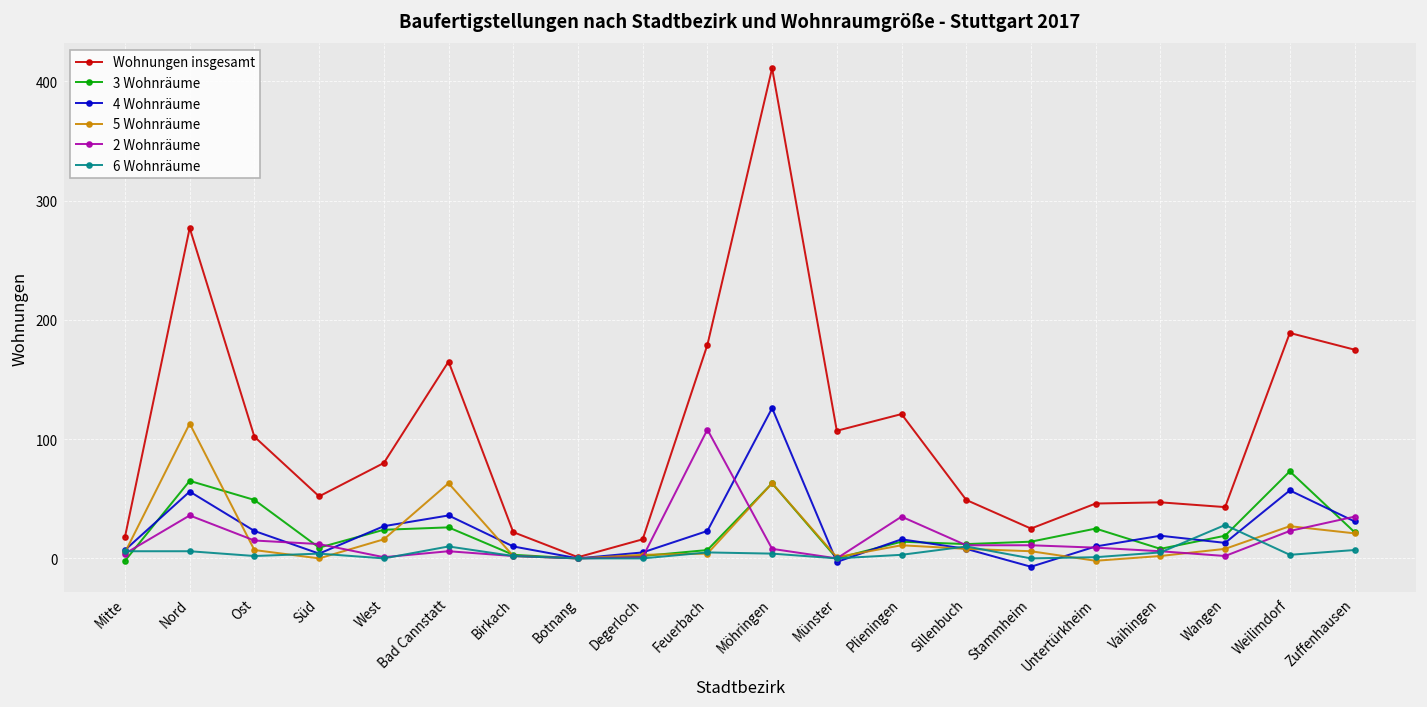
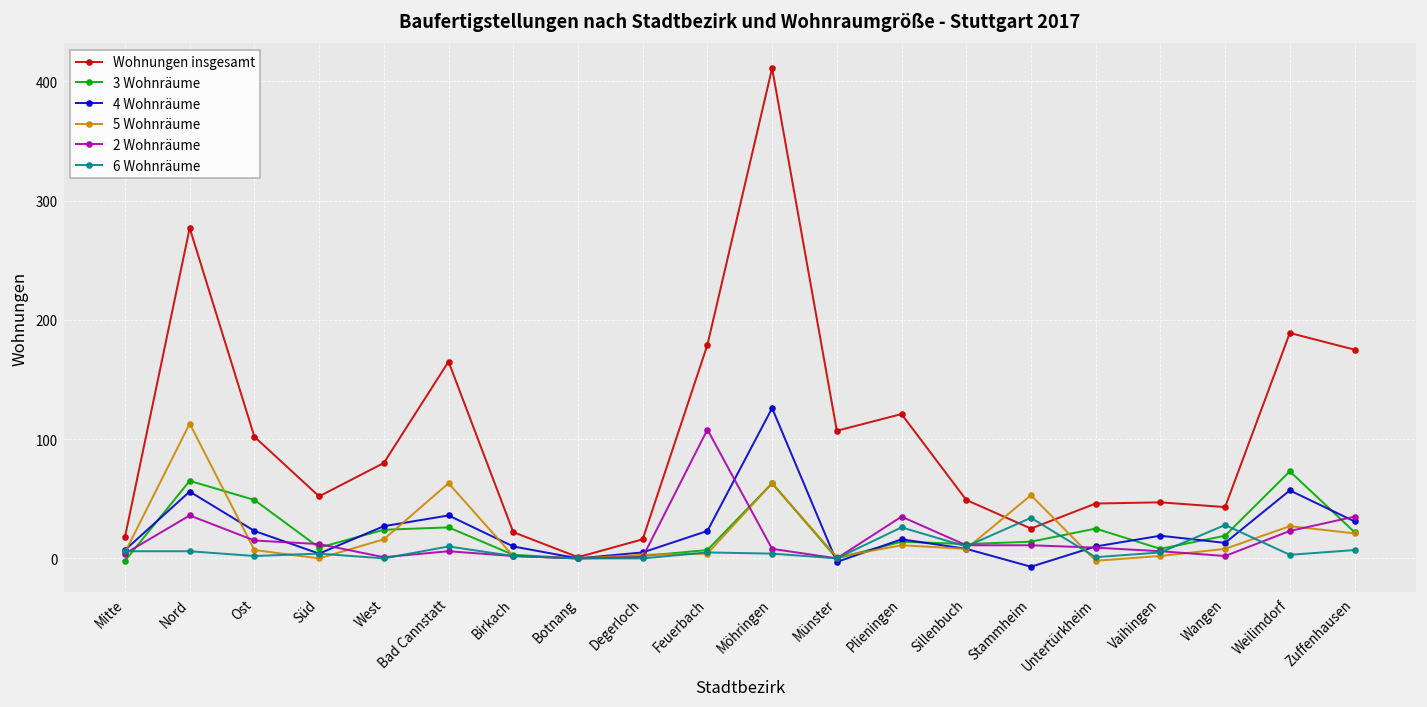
6 Wohnräume, Plieningen: 0 -> 30
5 Wohnräume, Stammheim: 10 -> 50
6 Wohnräume, Stammheim: 0 -> 30
